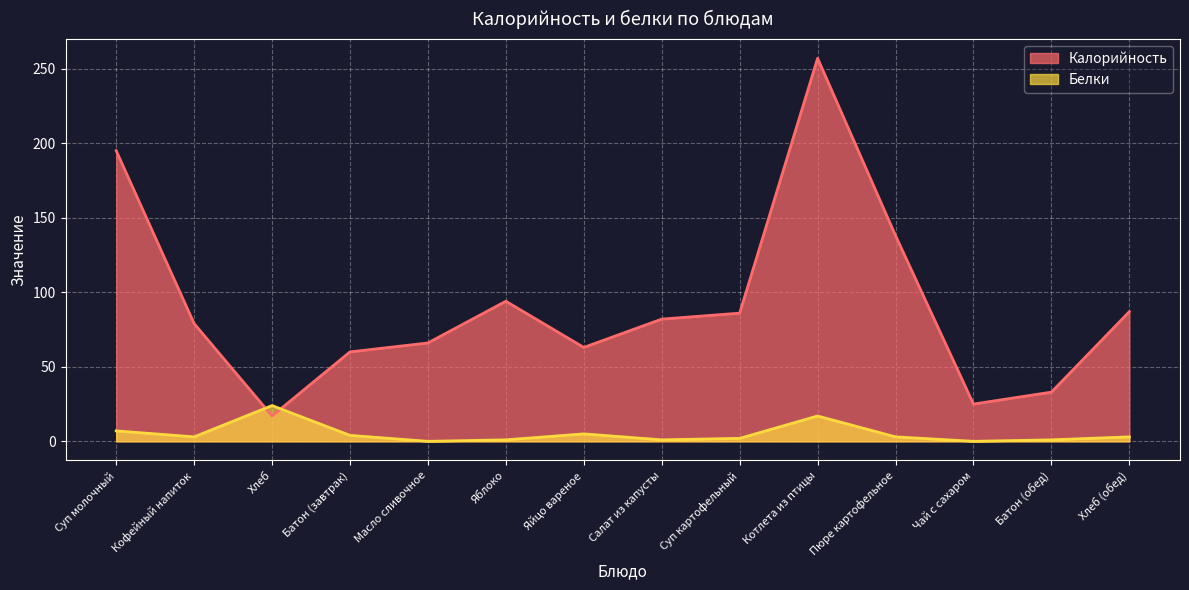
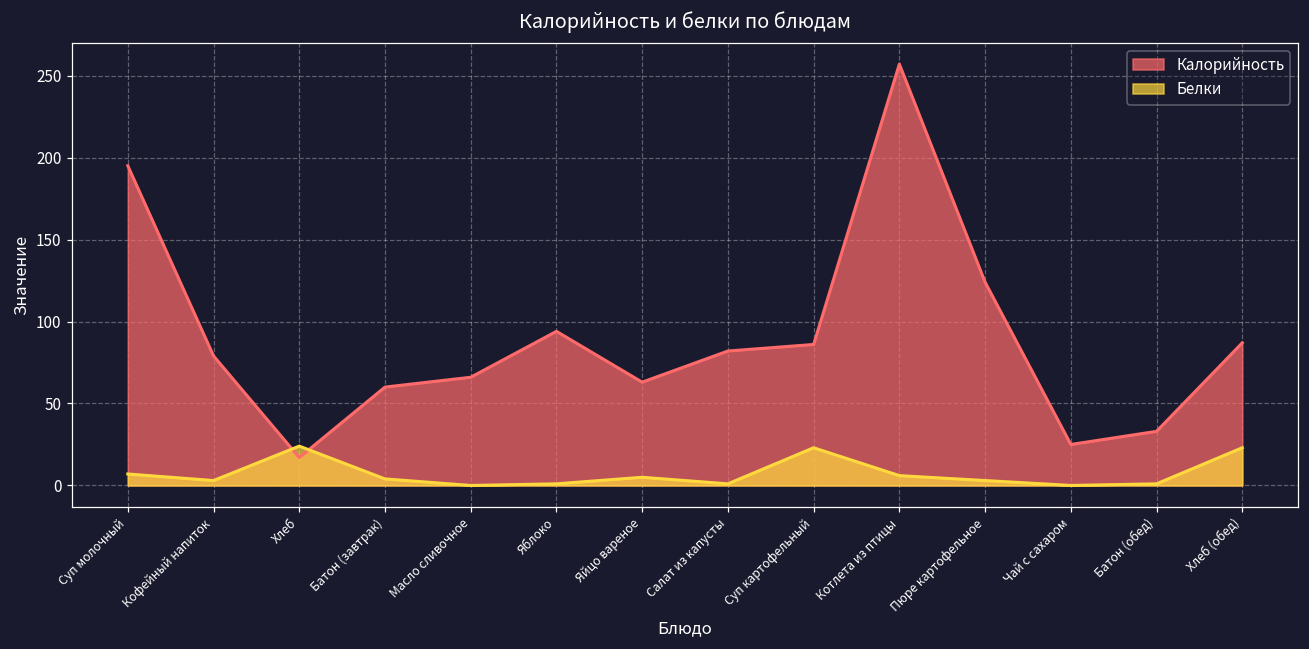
Белки, Суп картофельный: 2 -> 23
Белки, Котлета из птицы: 17 -> 6
Калорийность, Пюре картофельное: 138 -> 124
Белки, Хлеб (обед): 3 -> 23
